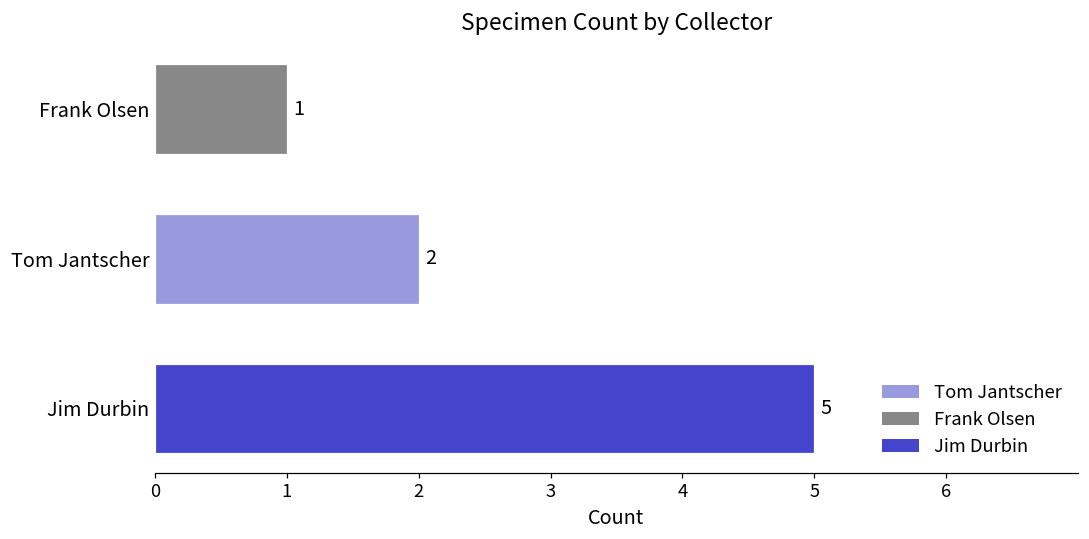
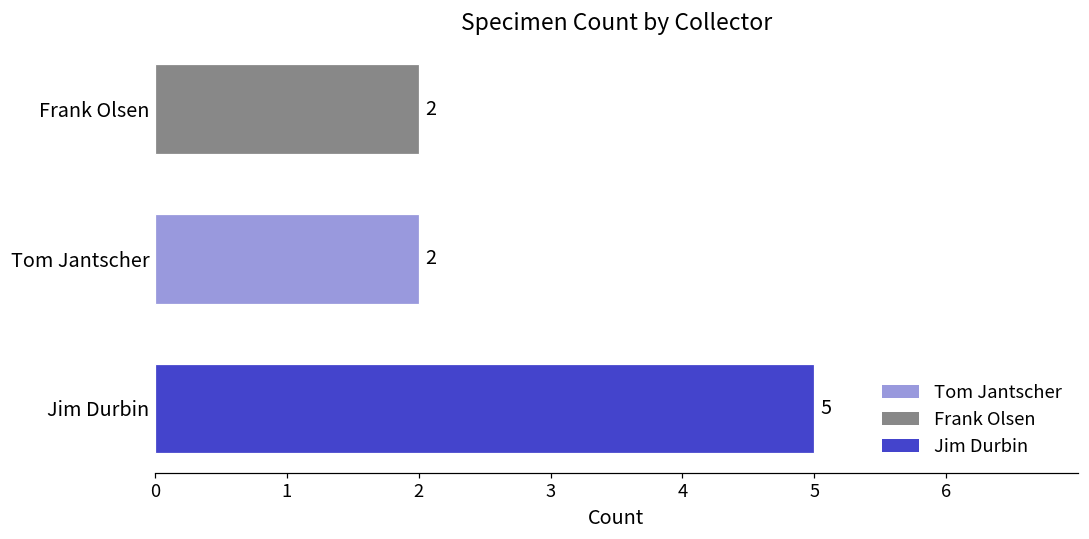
Frank Olsen: 1 -> 2
